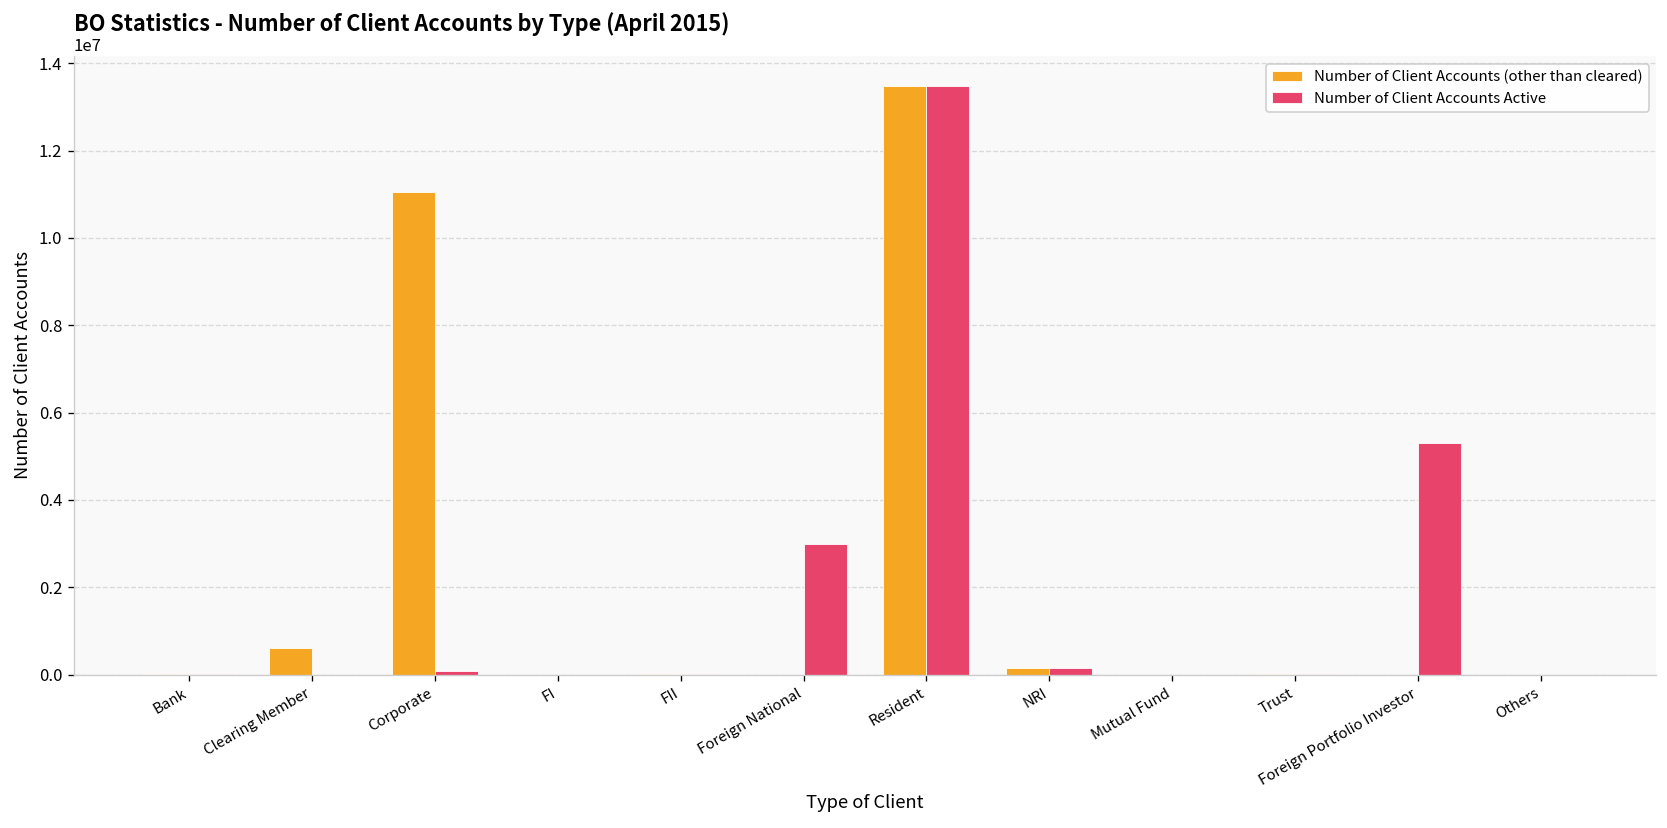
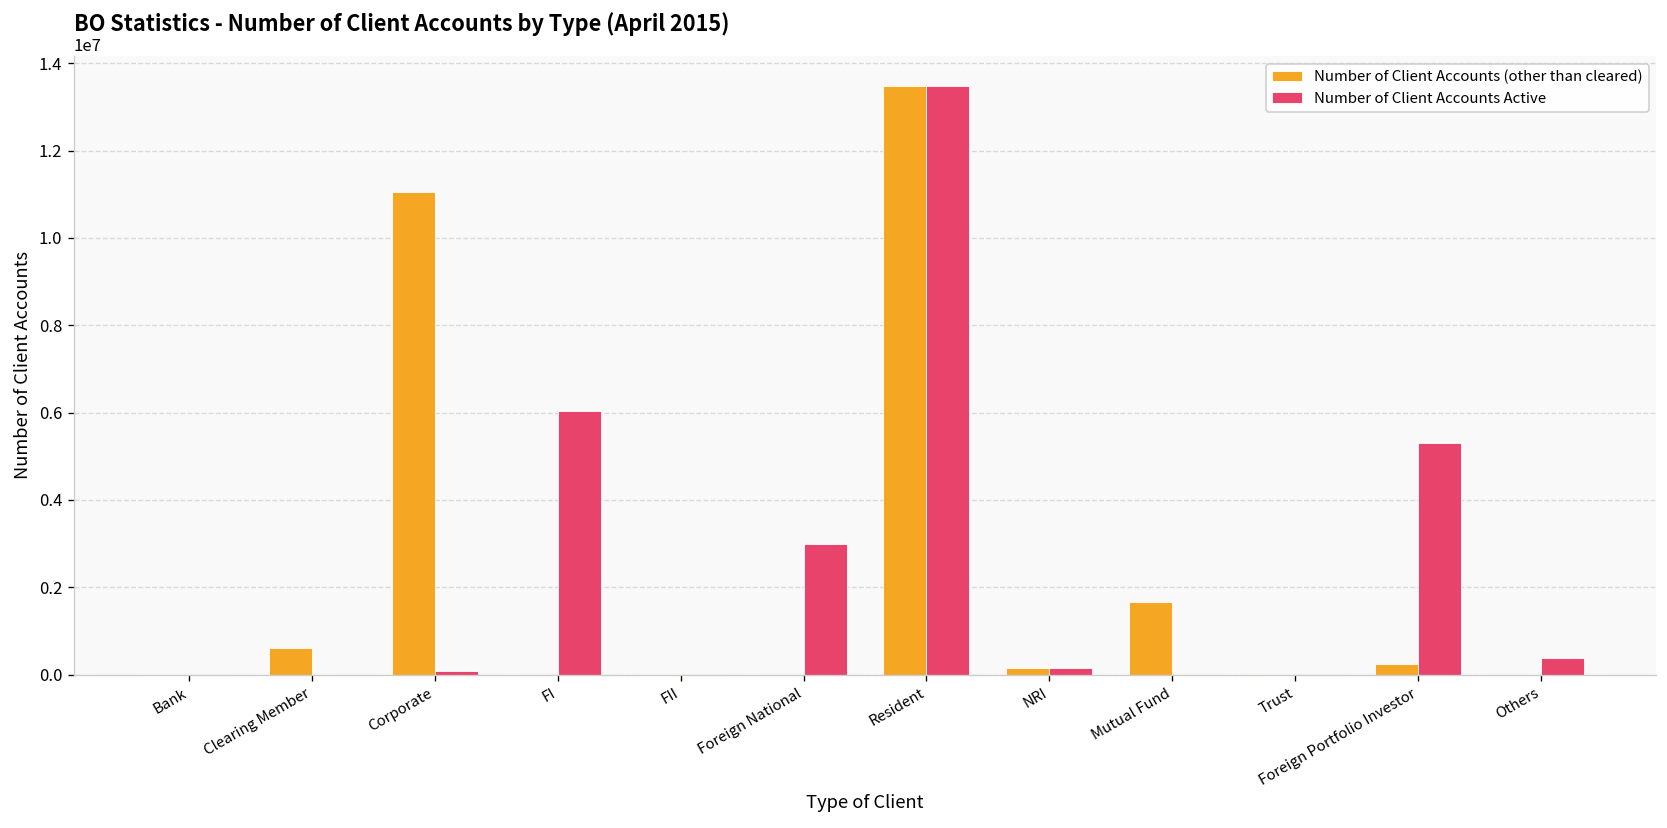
Number of Client Accounts Active, FI: 0 -> 6000000
Number of Client Accounts (other than cleared), Mutual Fund: 0 -> 1700000
Number of Client Accounts (other than cleared), Foreign Portfolio Investor: 0 -> 200000
Number of Client Accounts Active, Others: 0 -> 400000
